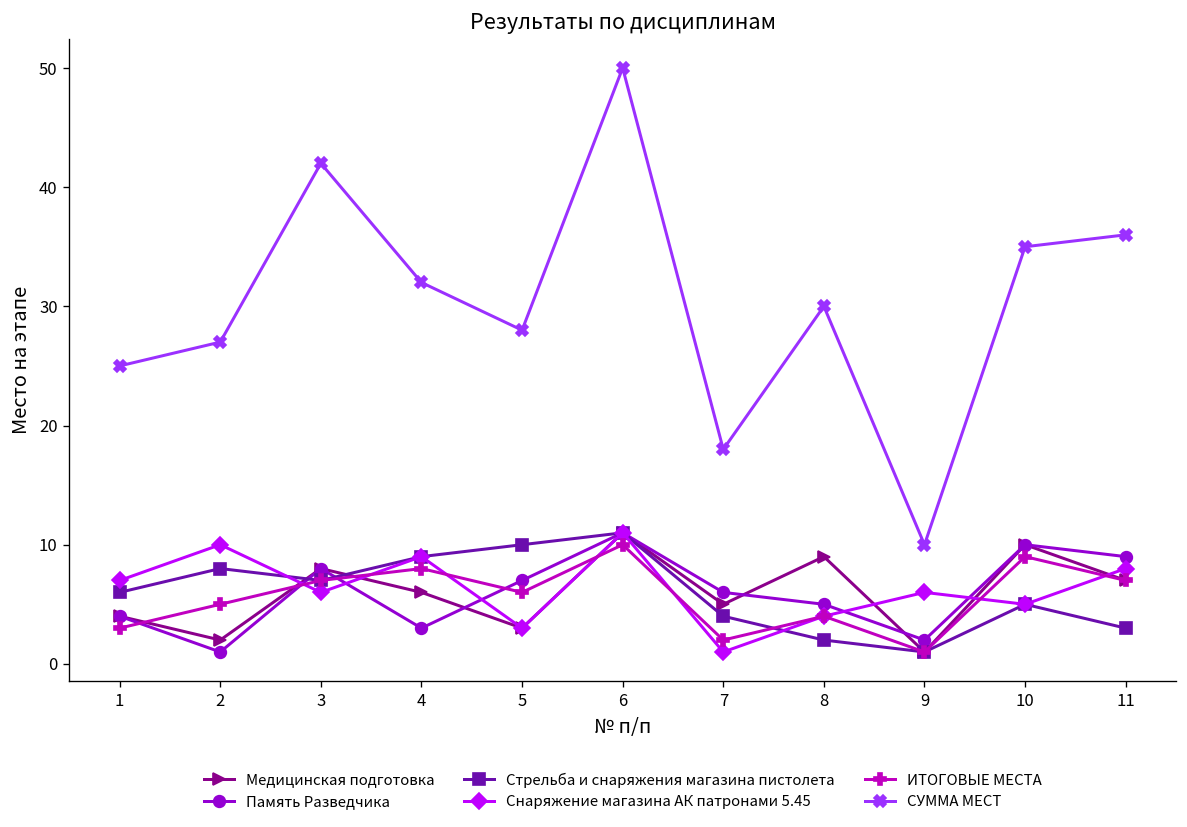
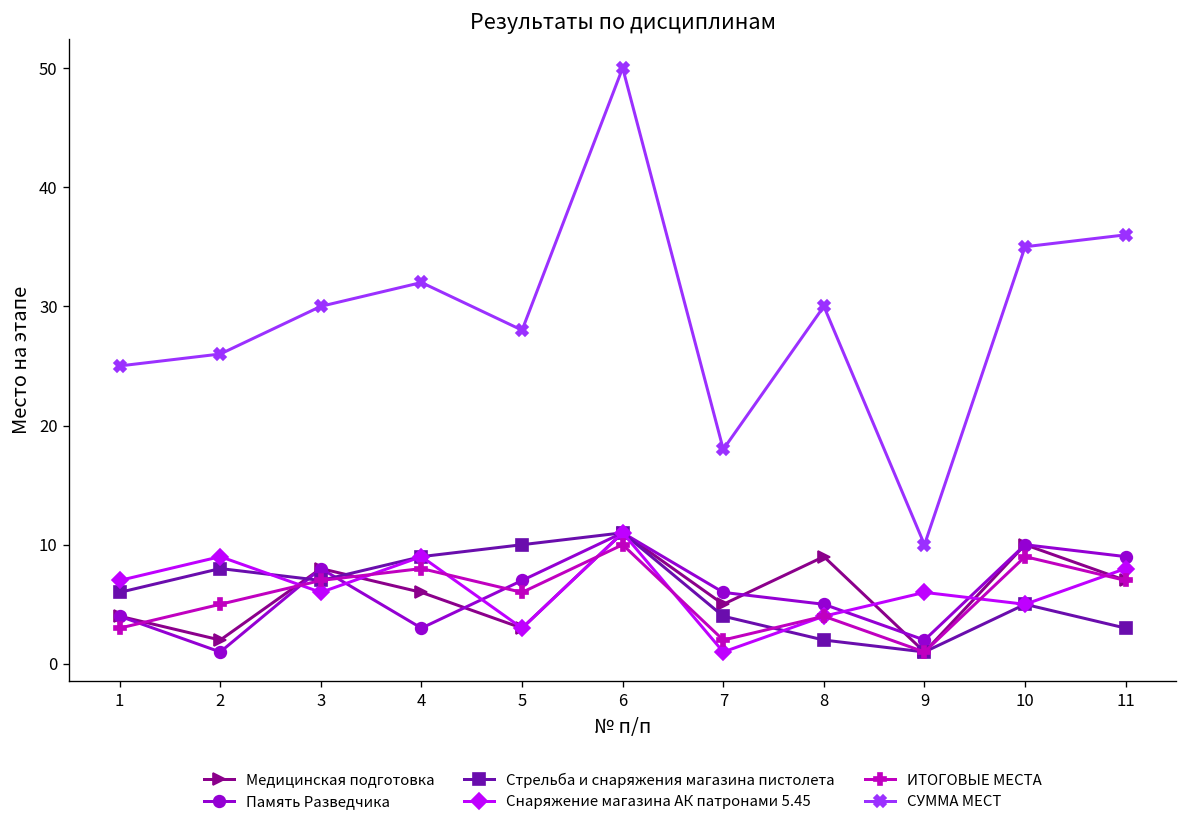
Снаряжение магазина АК патронами 5.45, 2: 10 -> 9
СУММА МЕСТ, 2: 27 -> 26
СУММА МЕСТ, 3: 42 -> 30
